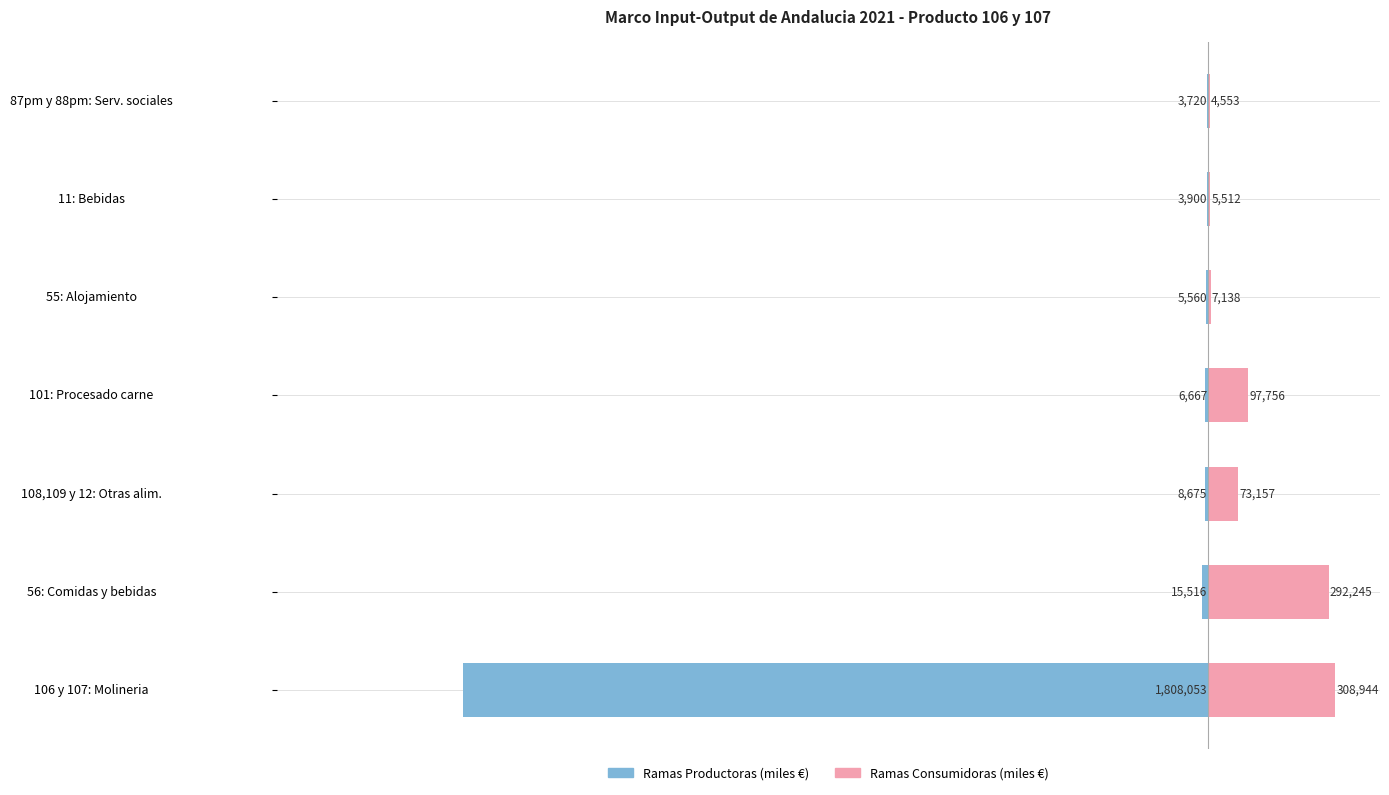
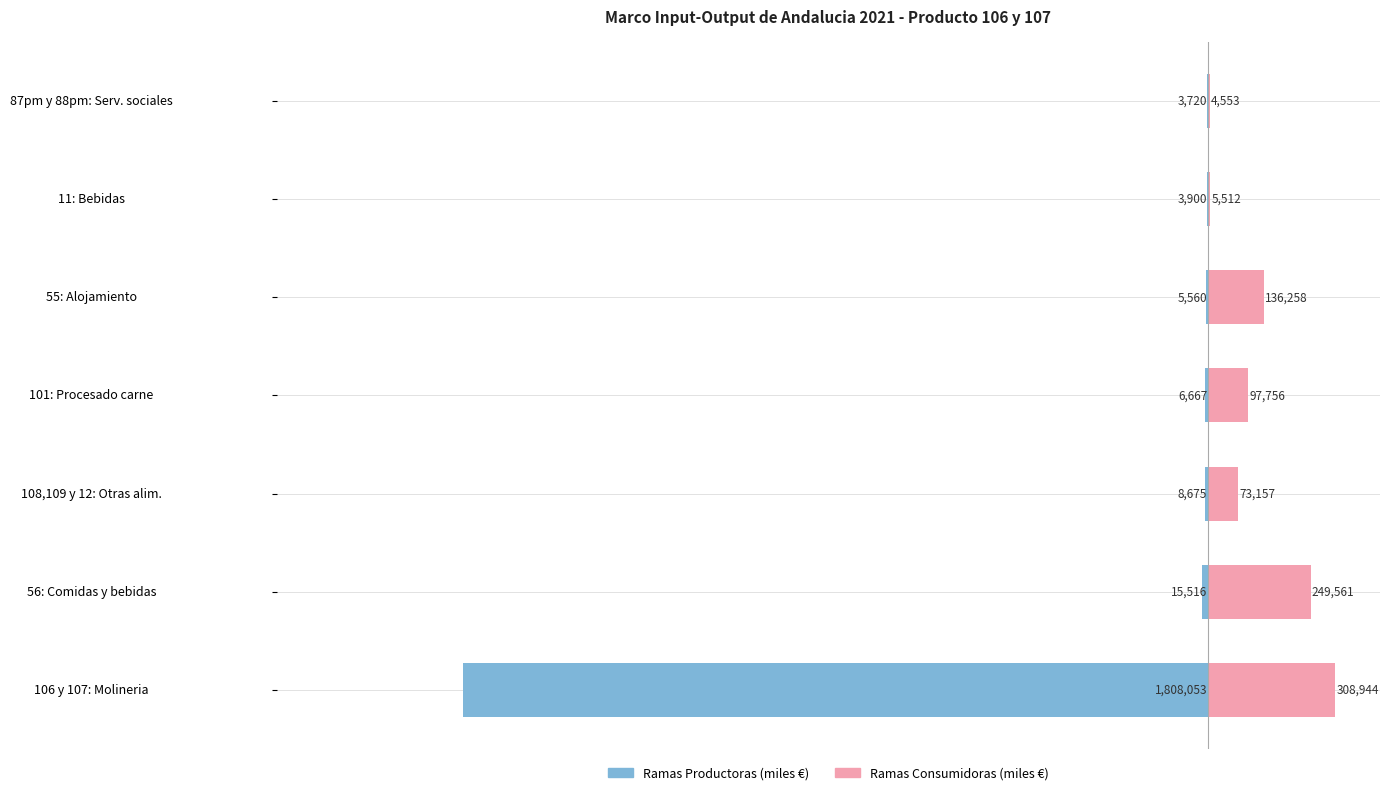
Ramas Consumidoras (miles €), 55: Alojamiento: 7,138 -> 136,258
Ramas Consumidoras (miles €), 56: Comidas y bebidas: 292,245 -> 249,561
